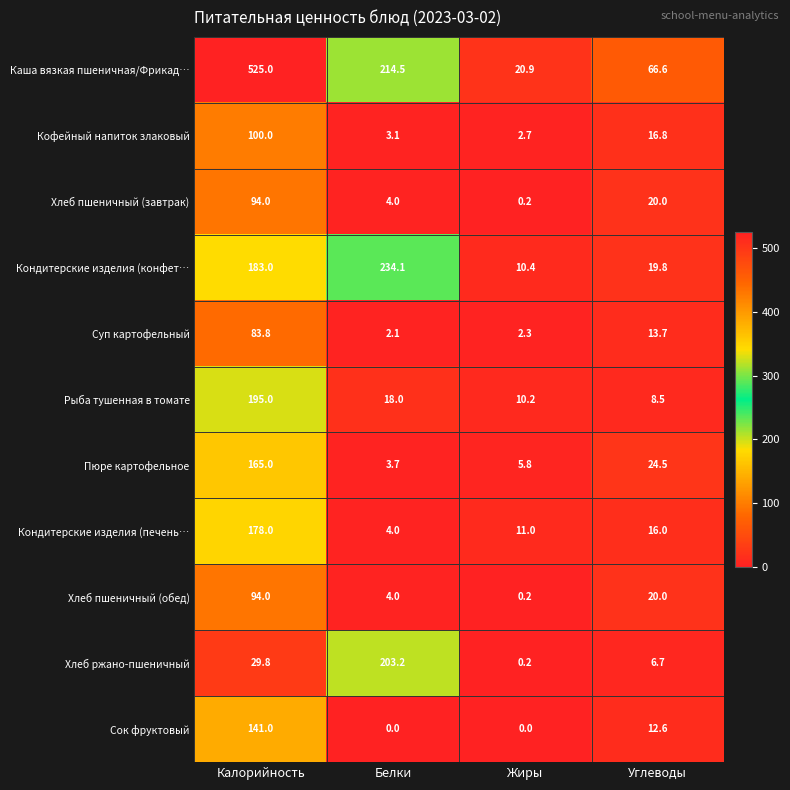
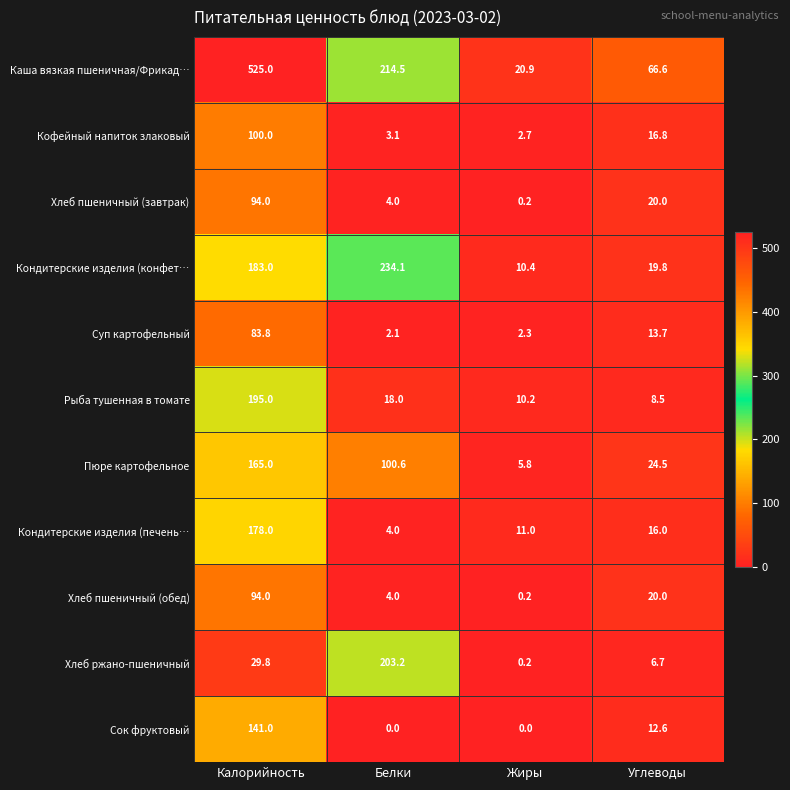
Пюре картофельное, Белки: 3.7 -> 100.6
